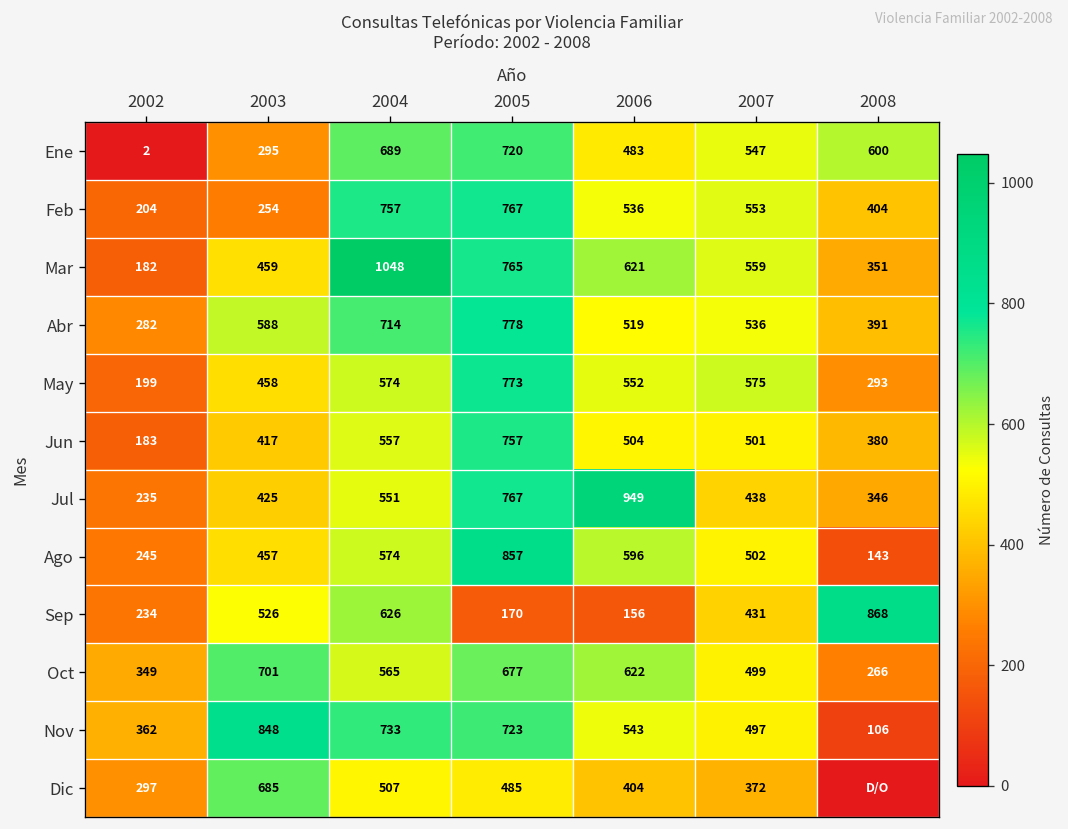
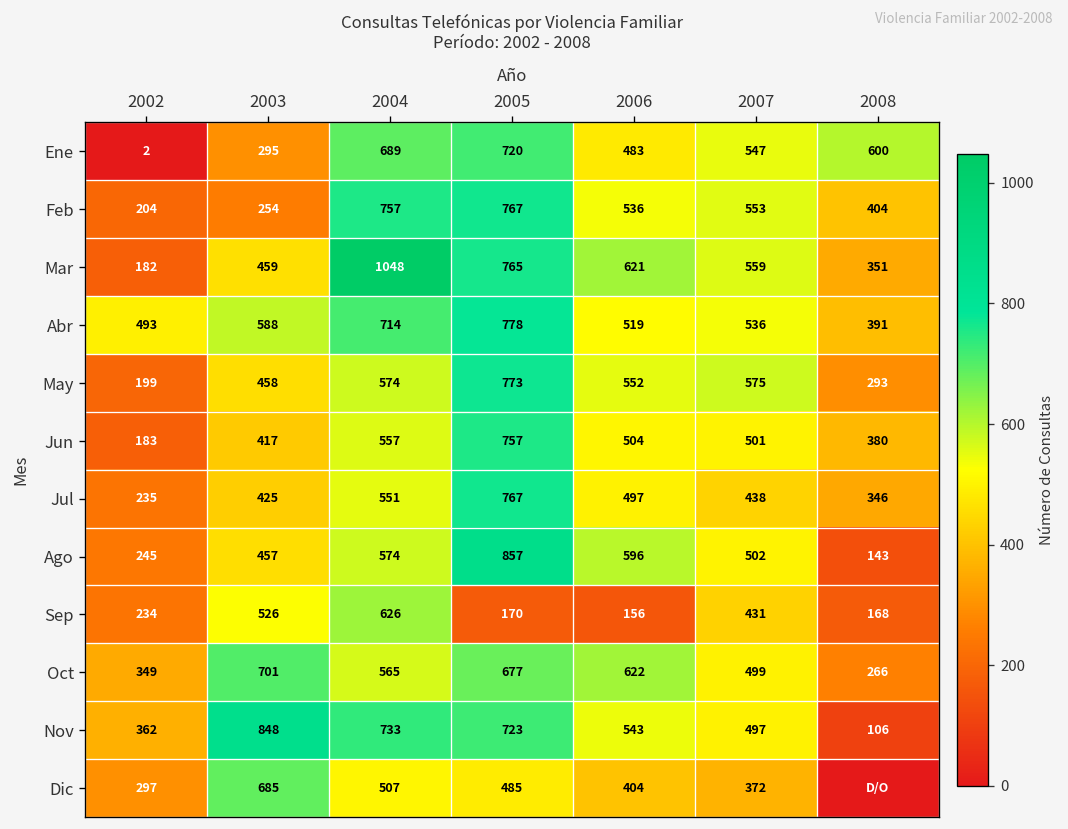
Abr, 2002: 282 -> 493
Jul, 2006: 949 -> 497
Sep, 2008: 868 -> 168
